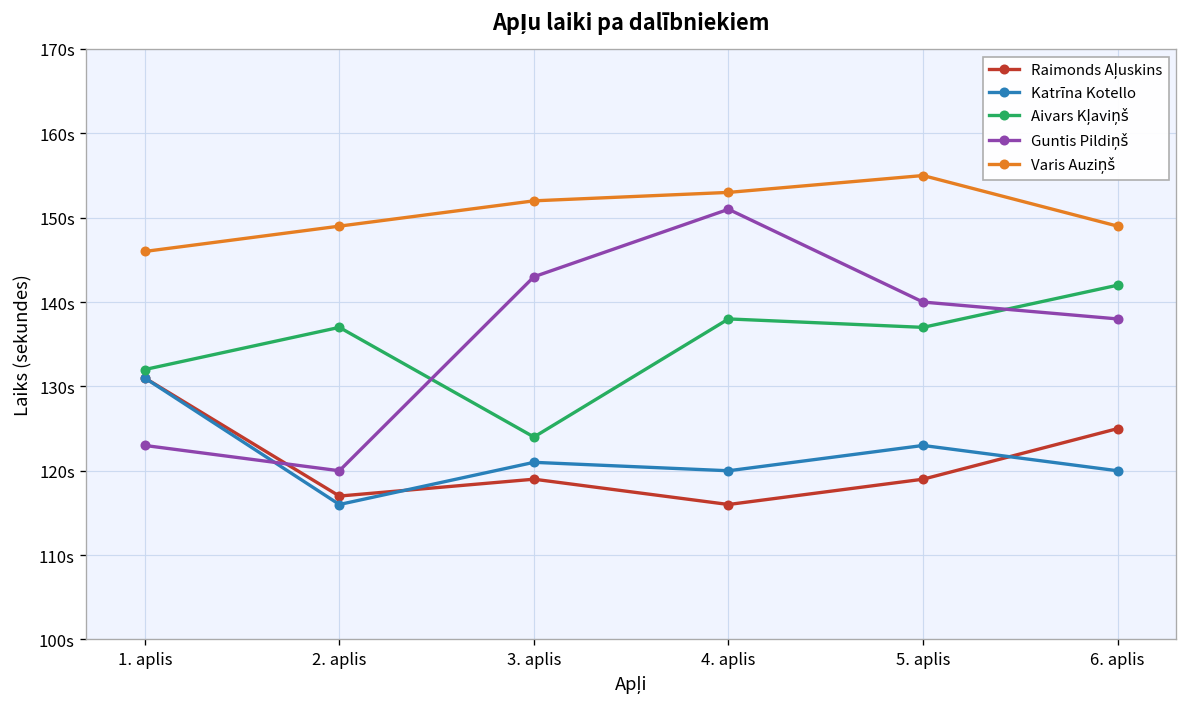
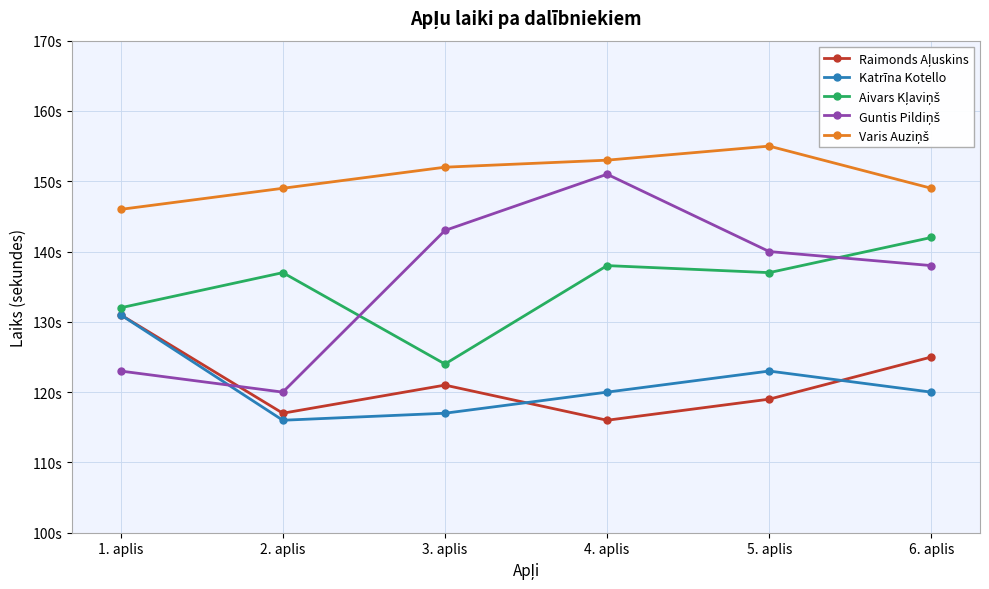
Raimonds Aļuskins, 3. aplis: 119s -> 121s
Katrīna Kotello, 3. aplis: 121s -> 117s
